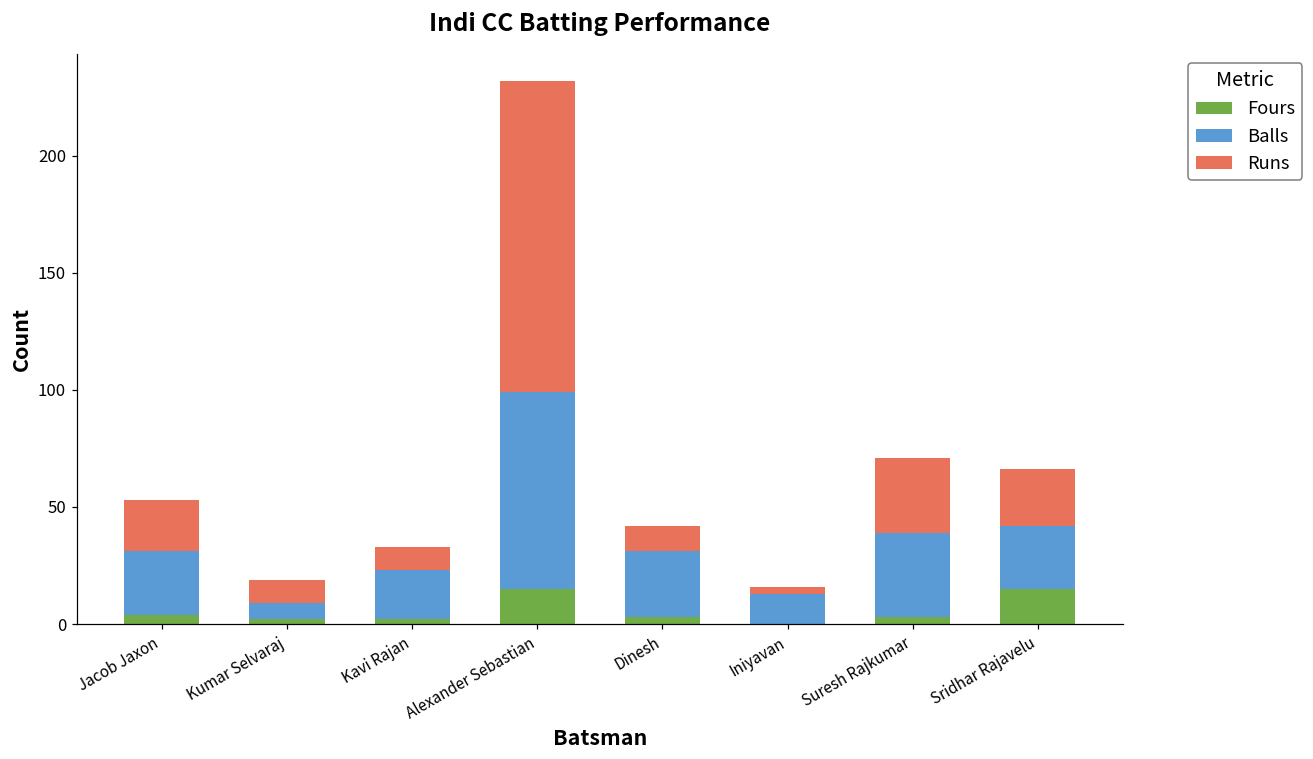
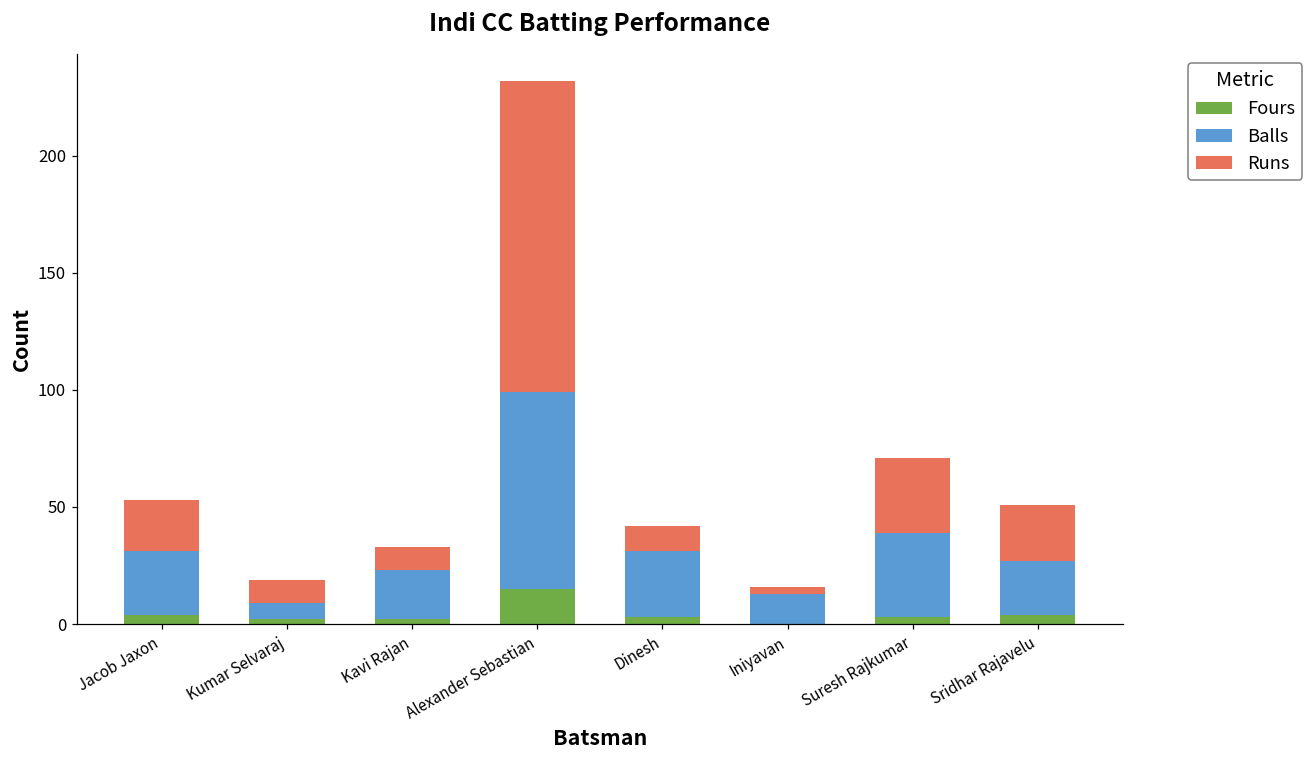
Fours, Sridhar Rajavelu: 15 -> 4
Balls, Sridhar Rajavelu: 27 -> 23
